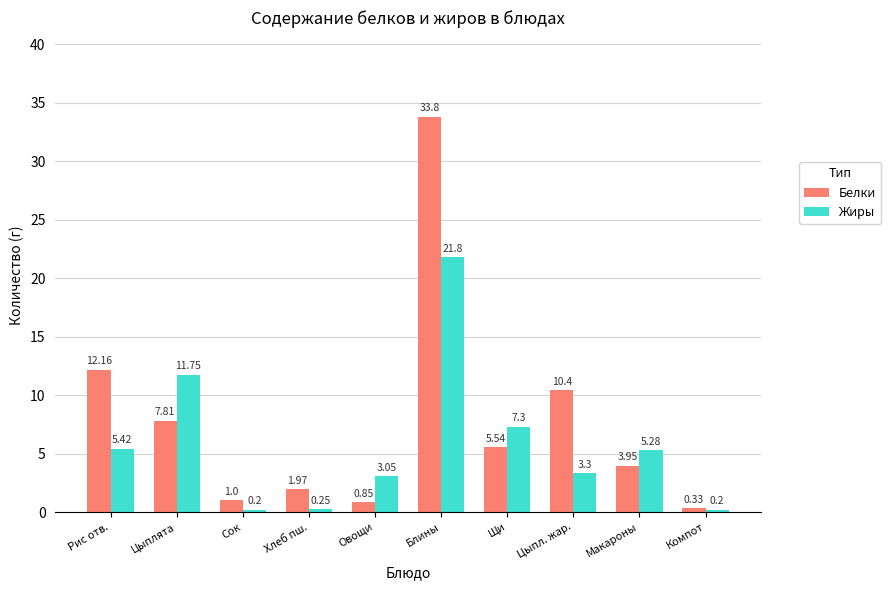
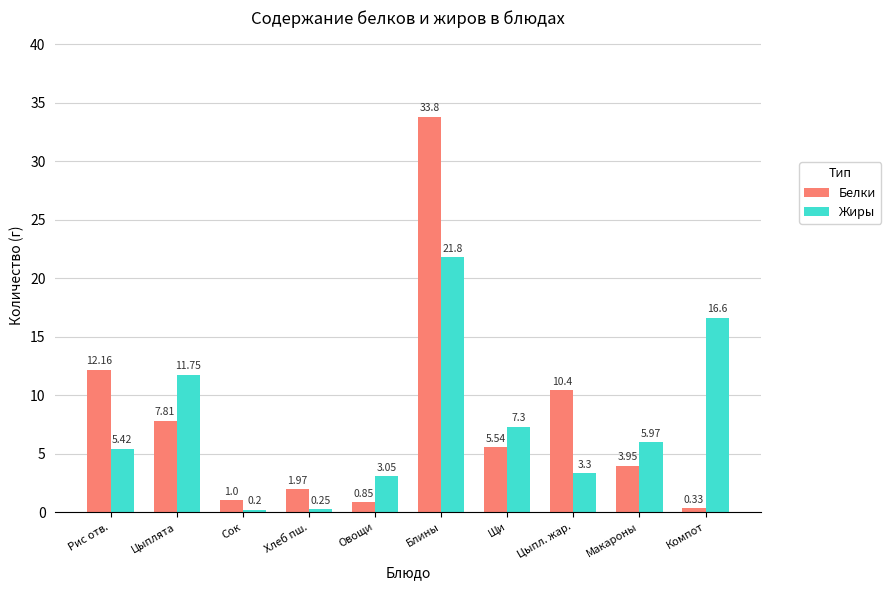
Жиры, Макароны: 5.28 -> 5.97
Жиры, Компот: 0.2 -> 16.6
